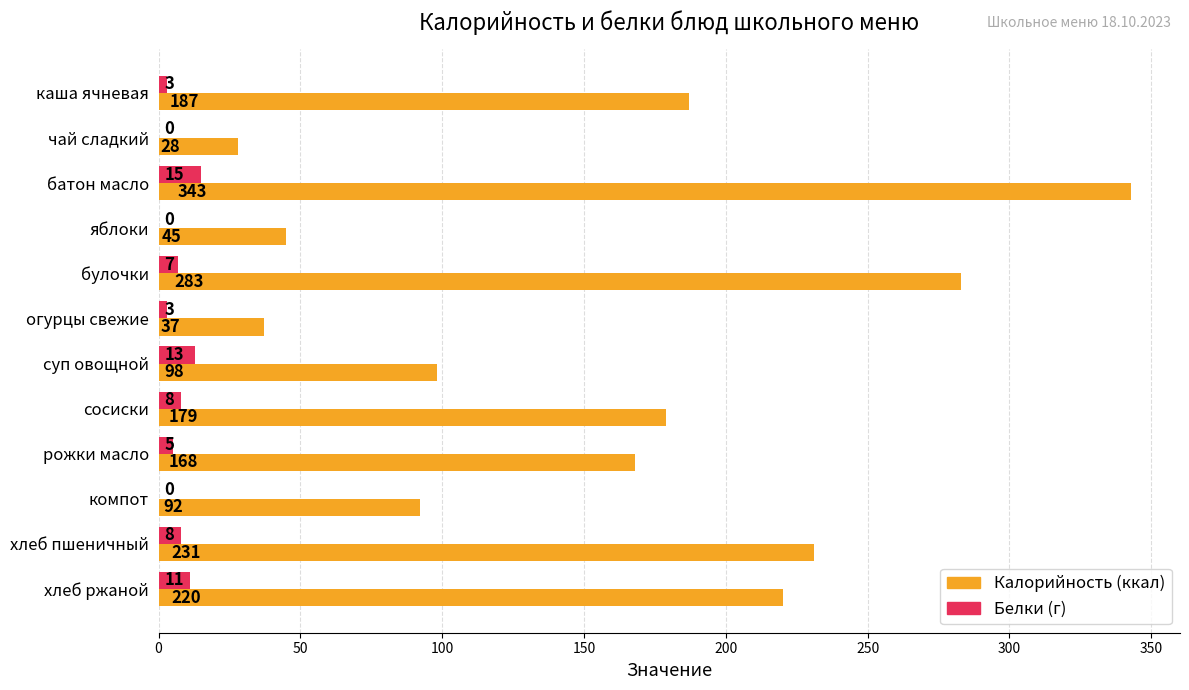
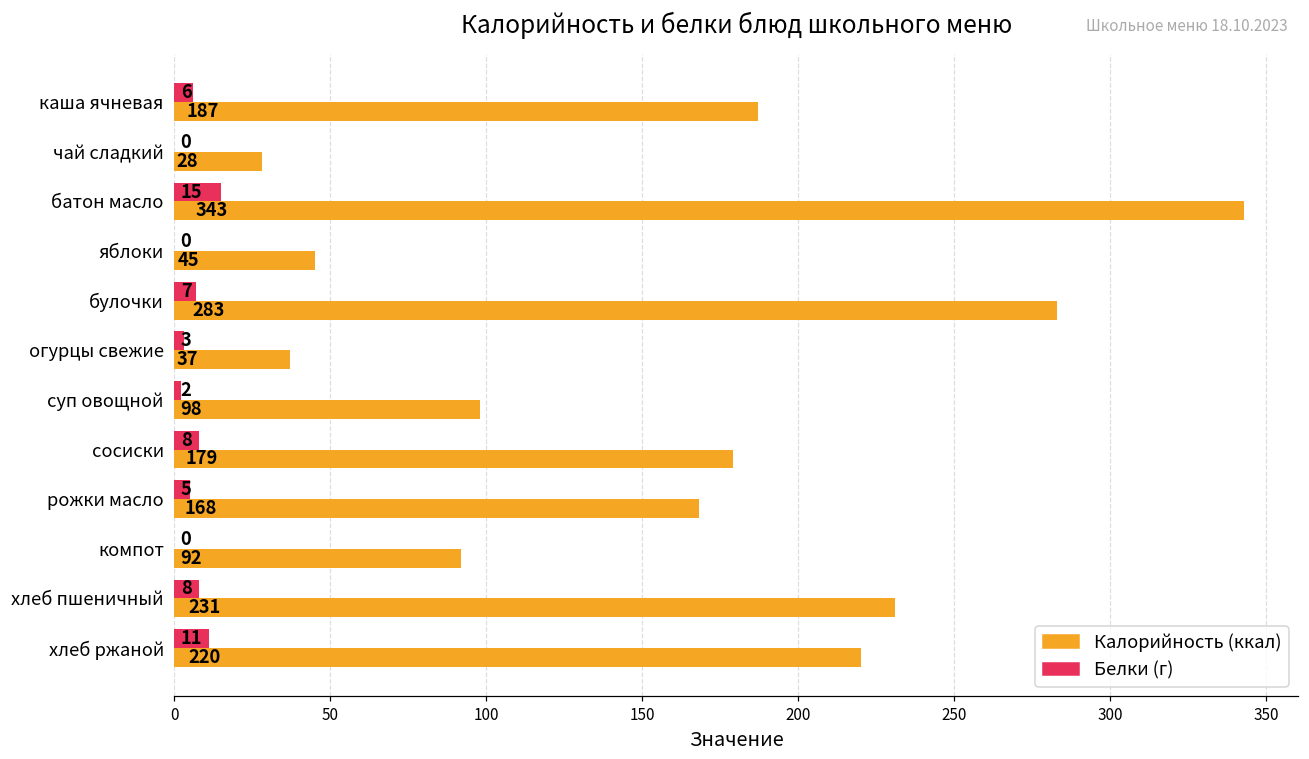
Белки (г), каша ячневая: 3 -> 6
Белки (г), суп овощной: 13 -> 2
